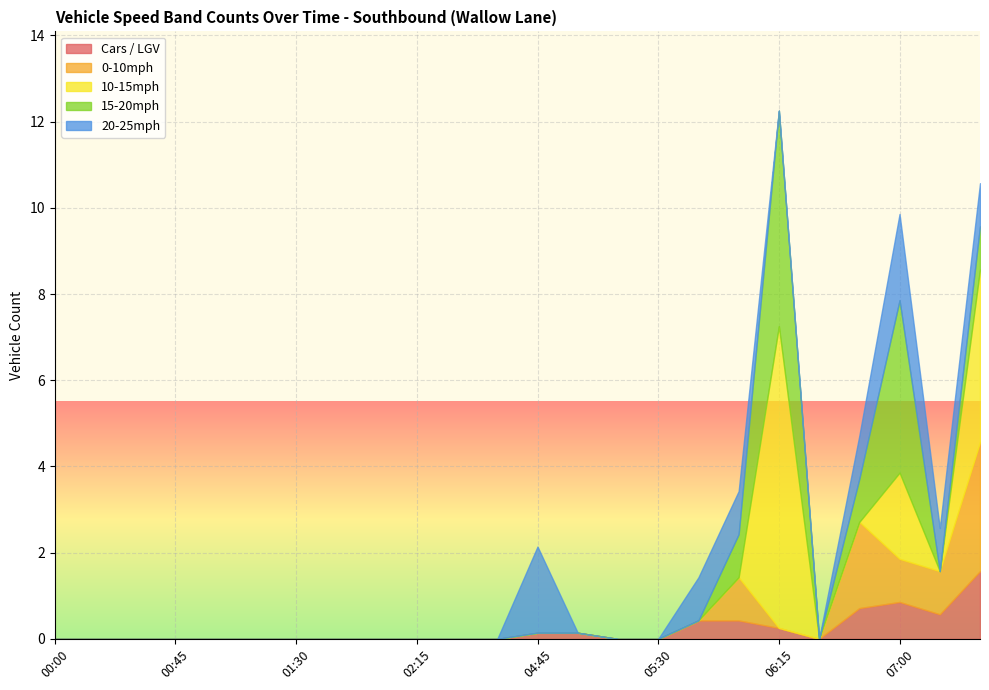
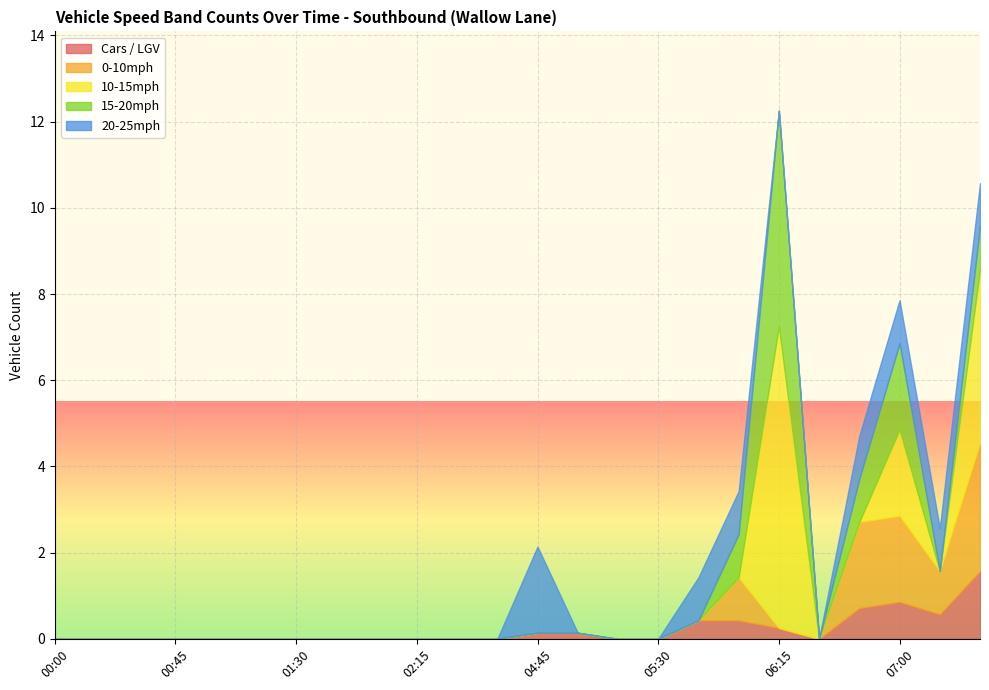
0-10mph, 07:00: 1 -> 2
15-20mph, 07:00: 4 -> 2
20-25mph, 07:00: 2 -> 1
